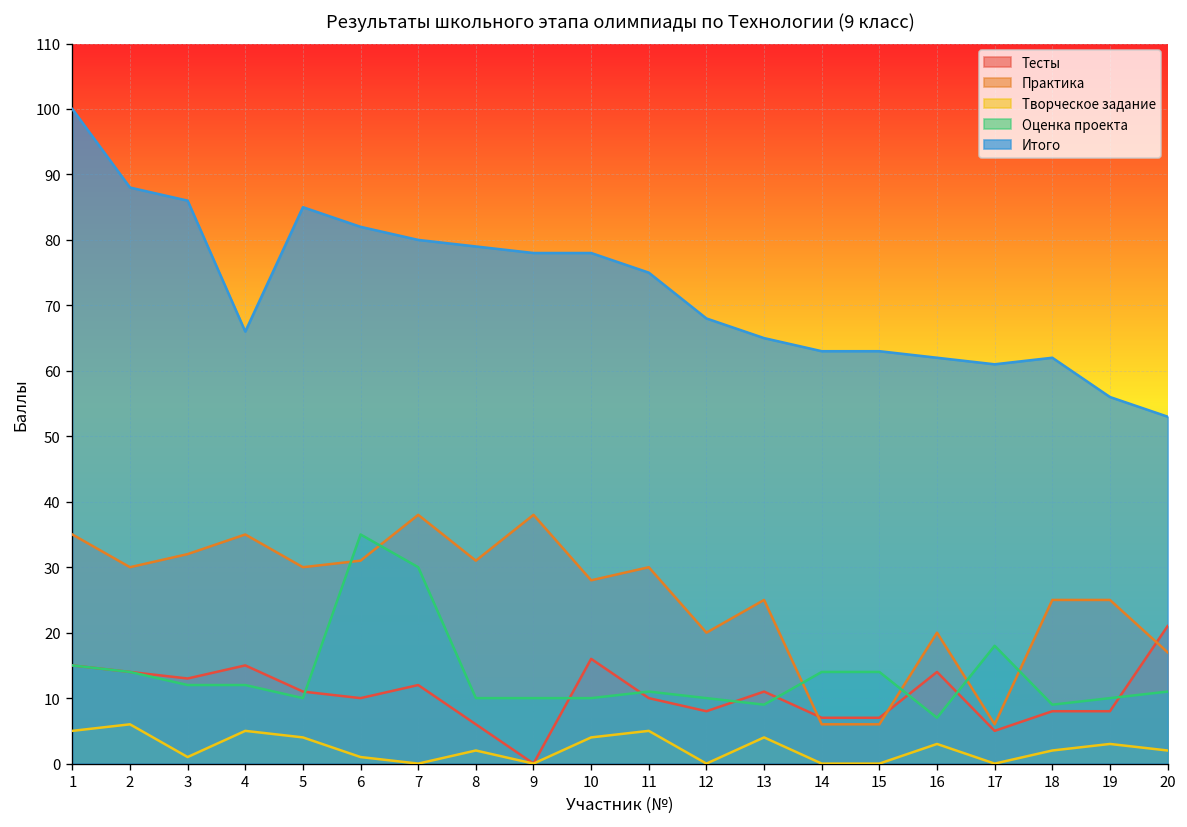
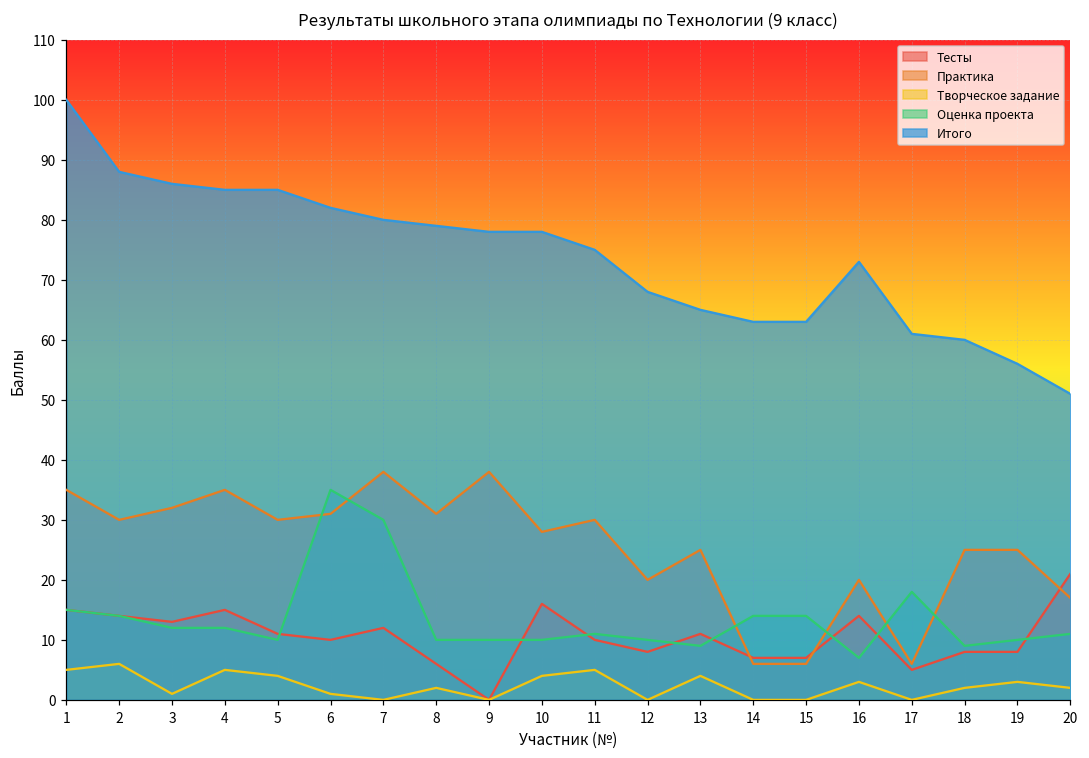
Итого, 4: 66 -> 85
Итого, 16: 62 -> 73
Итого, 18: 62 -> 60
Итого, 20: 53 -> 51
